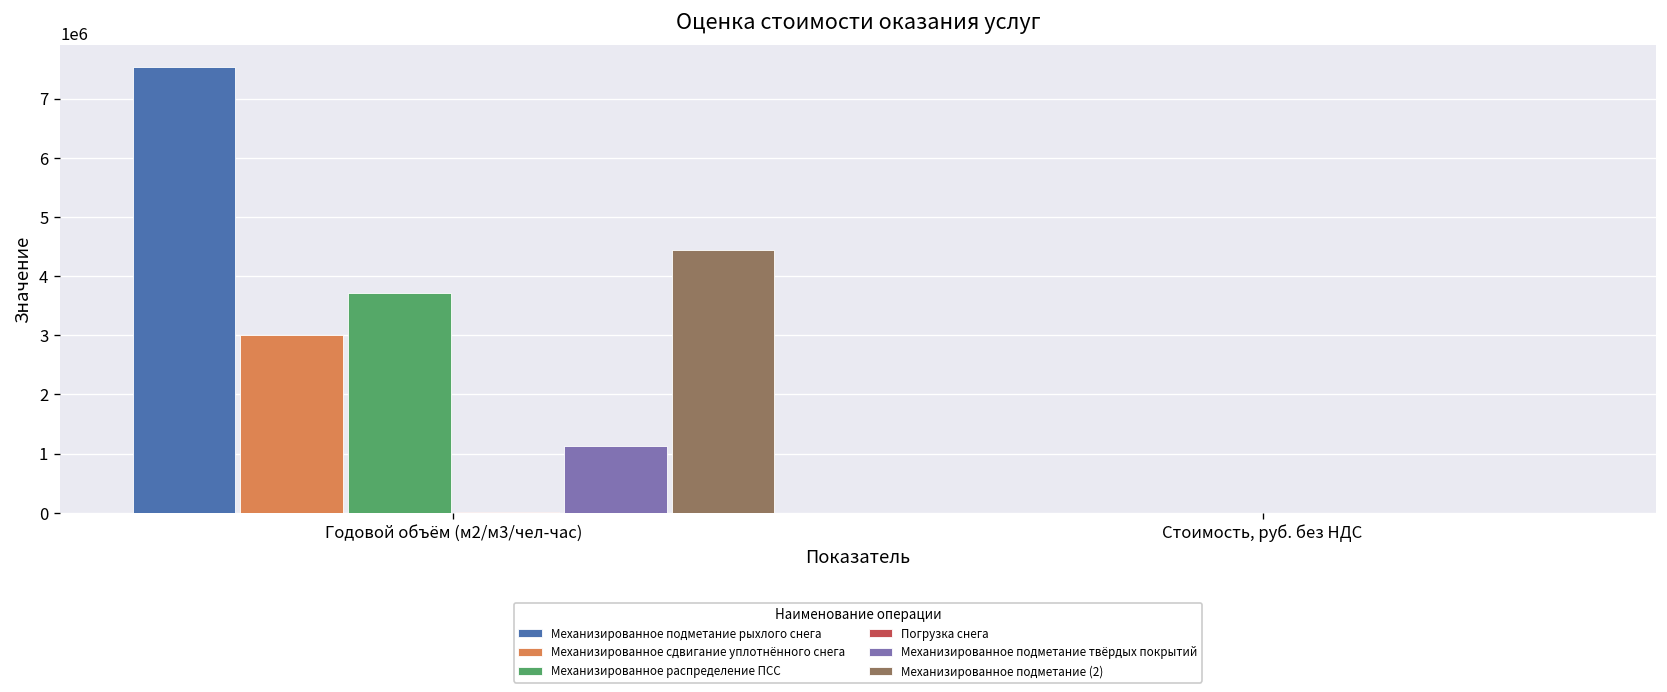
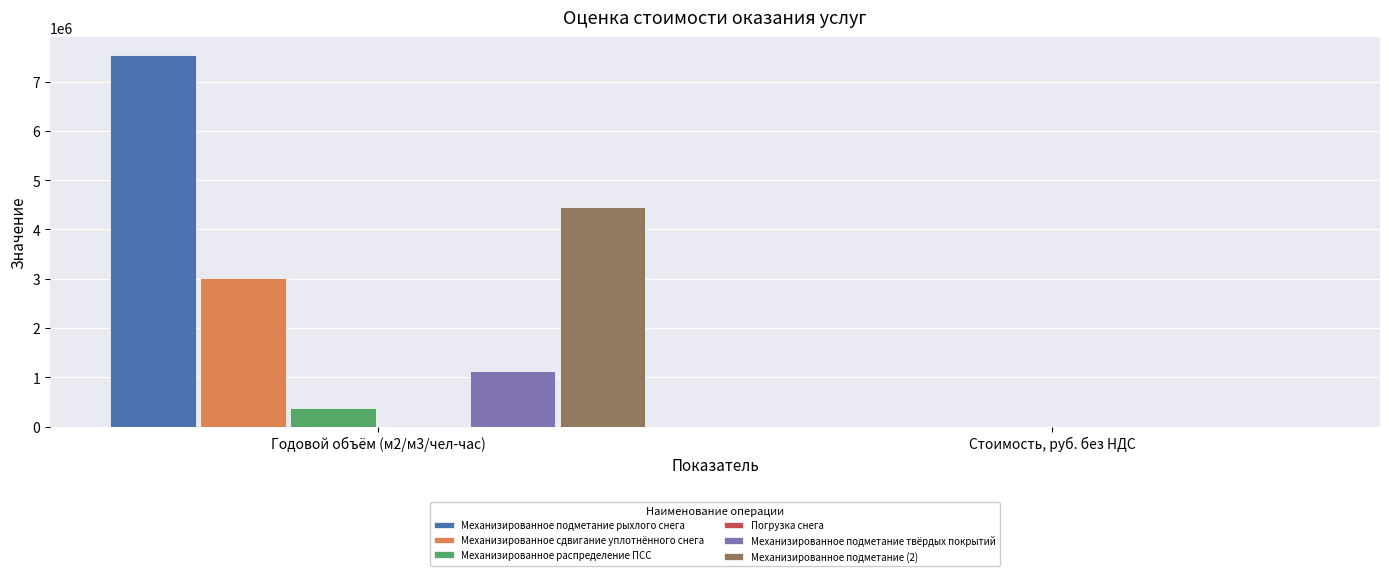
Механизированное распределение ПСС, Годовой объём (м2/м3/чел-час): 3700000 -> 400000
